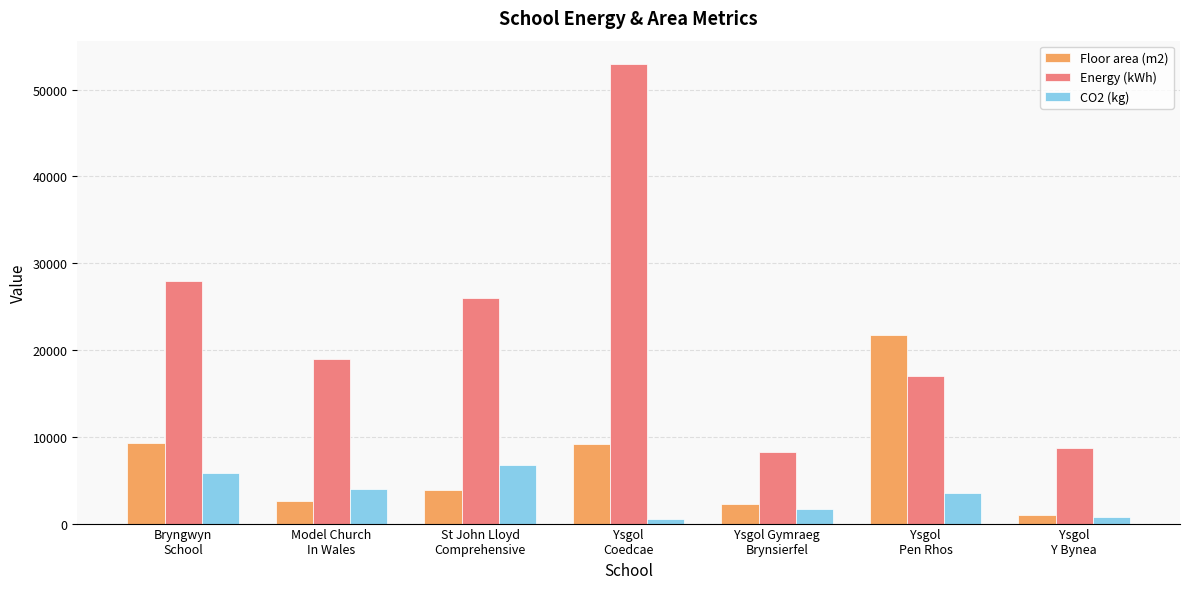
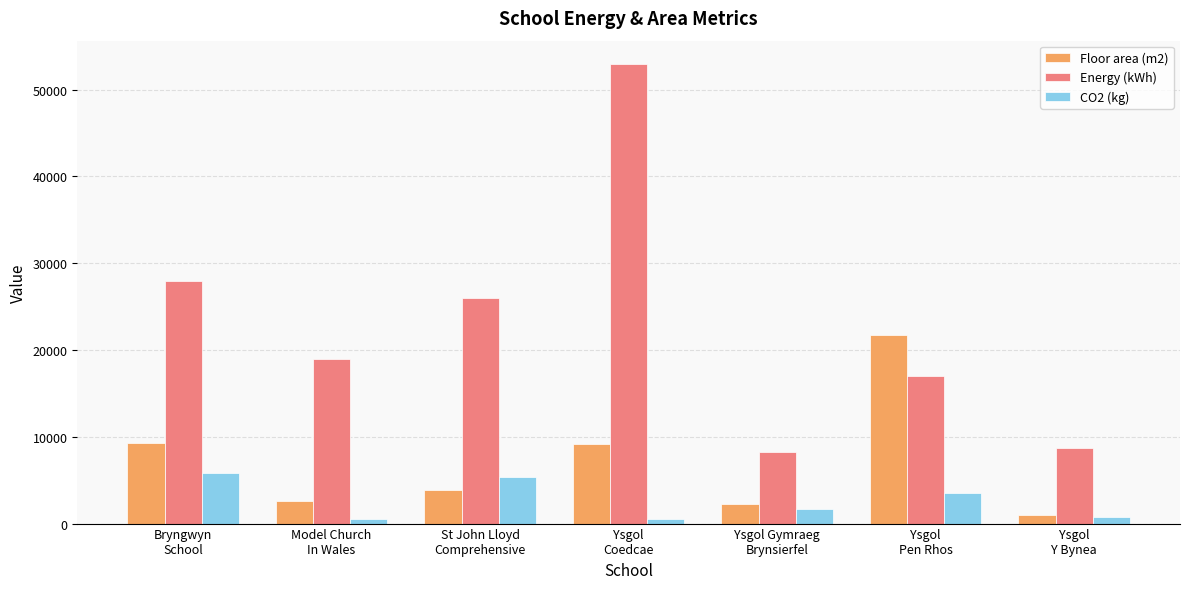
CO2 (kg), Model Church In Wales: 4000 -> 0
CO2 (kg), St John Lloyd Comprehensive: 7000 -> 5000
